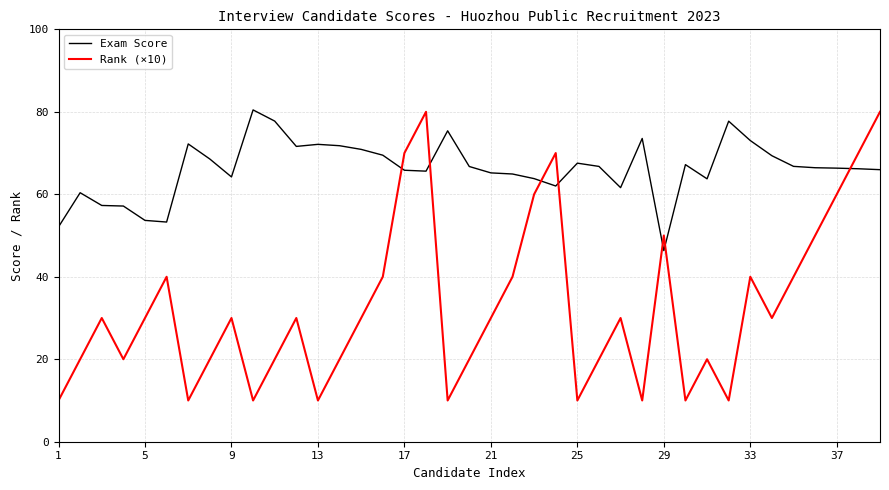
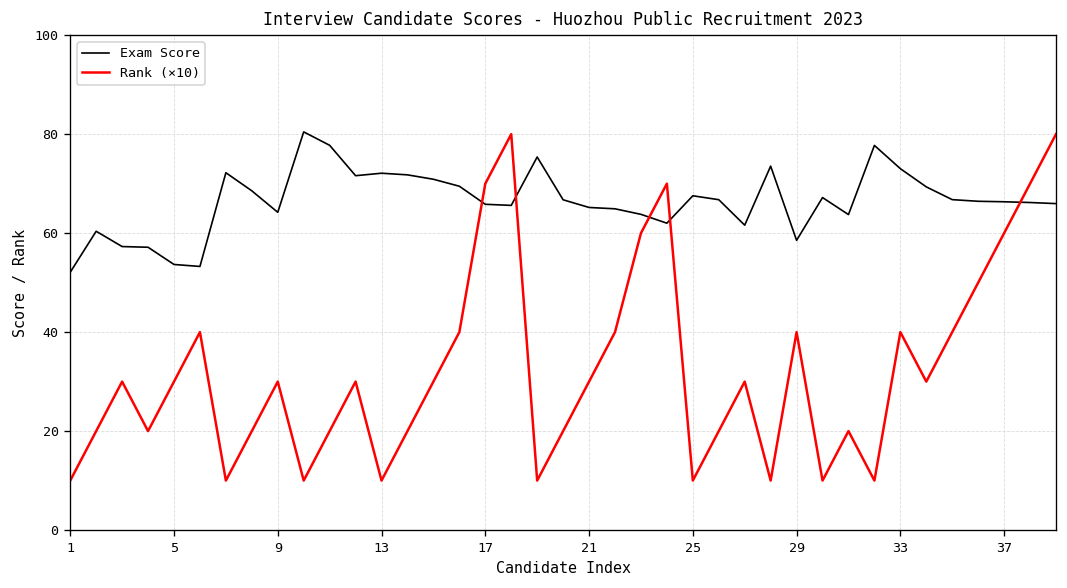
Exam Score, 29: 46 -> 59
Rank (×10), 29: 50 -> 40
